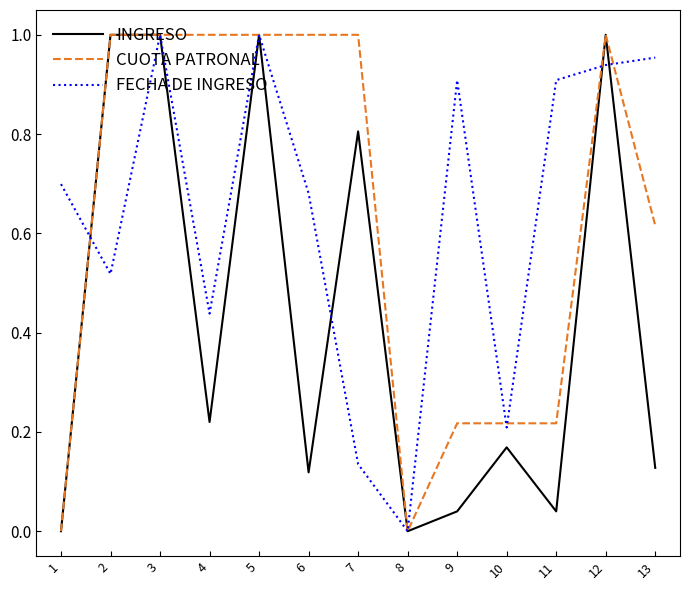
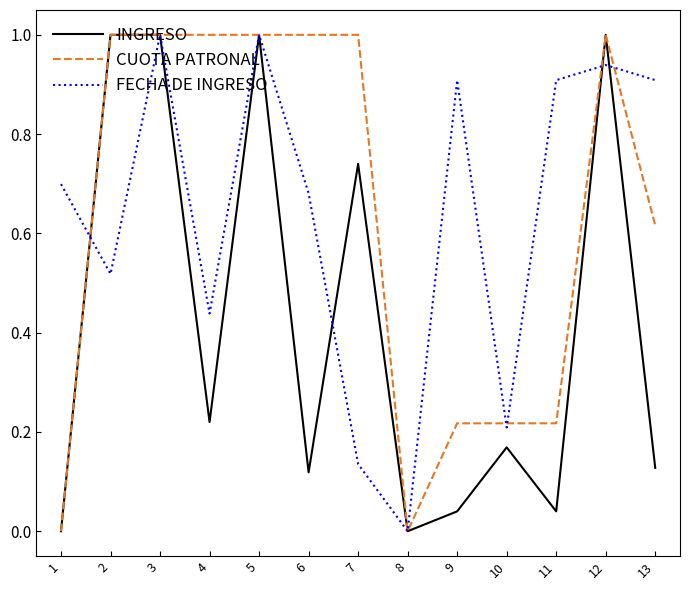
INGRESO, 7: 0.81 -> 0.74
FECHA DE INGRESO, 13: 0.95 -> 0.91
